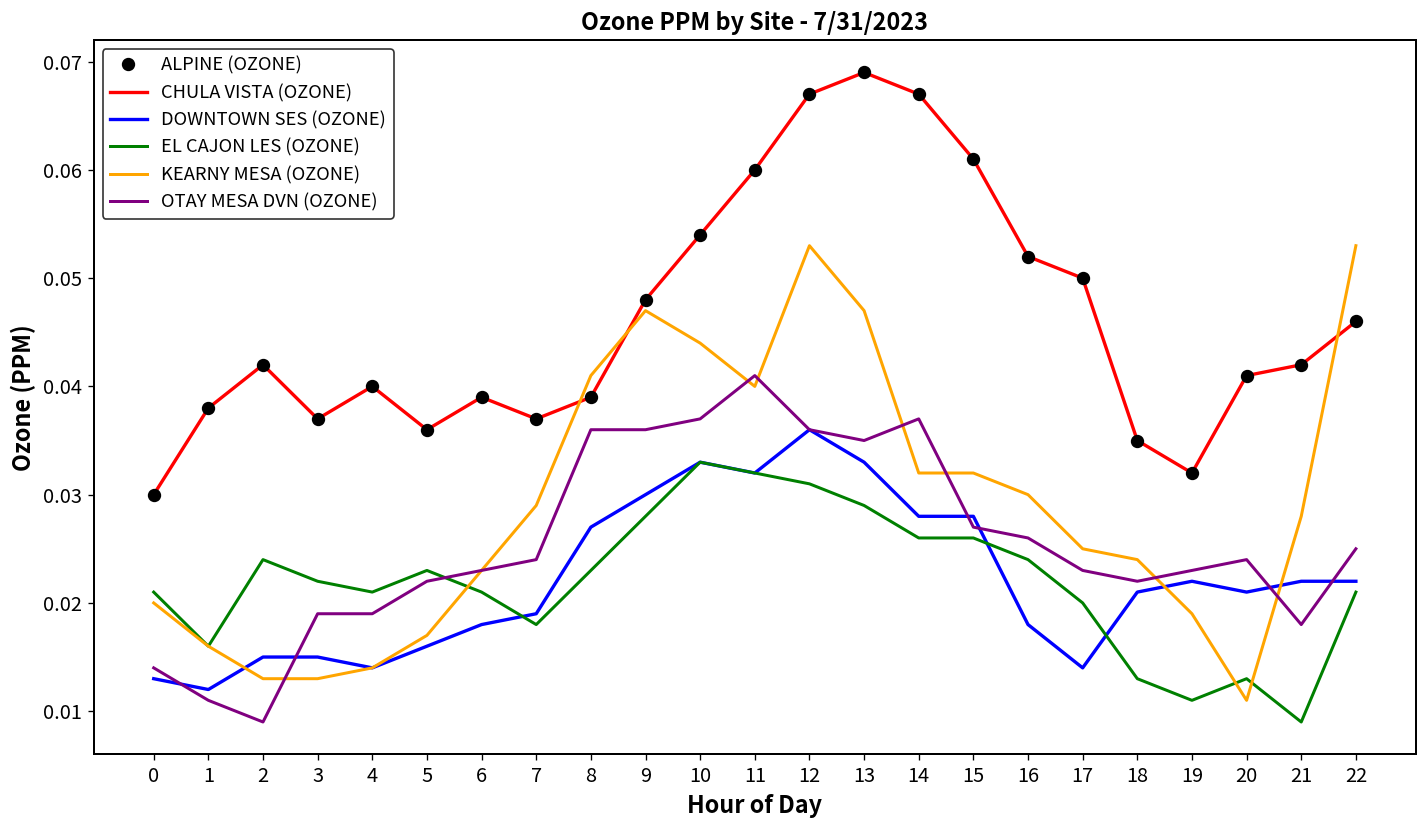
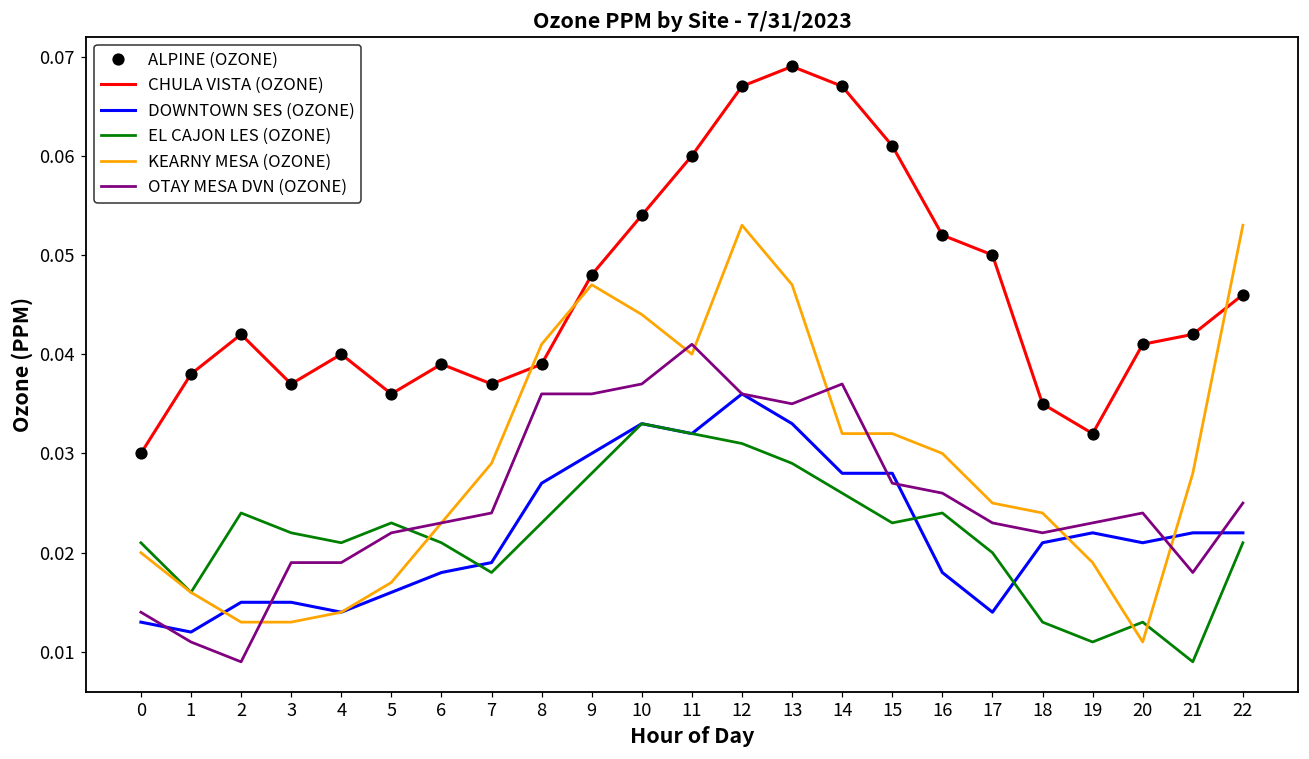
EL CAJON LES (OZONE), 15: 0.026 -> 0.023
